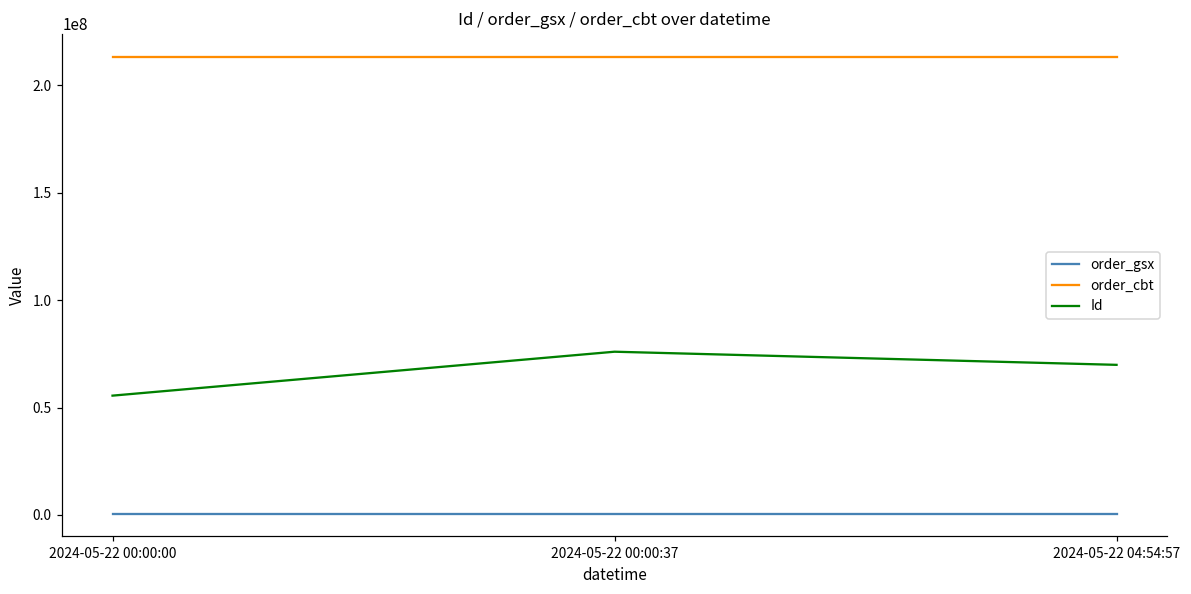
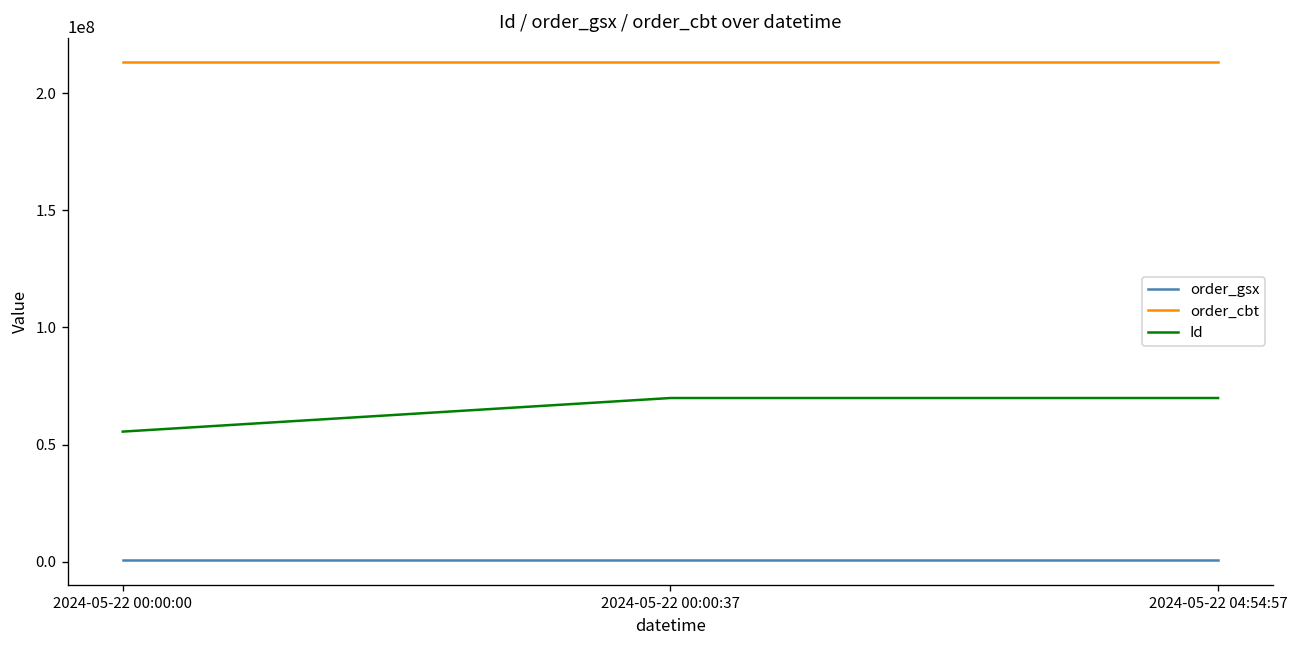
Id, 2024-05-22 00:00:37: 76000000 -> 70000000
